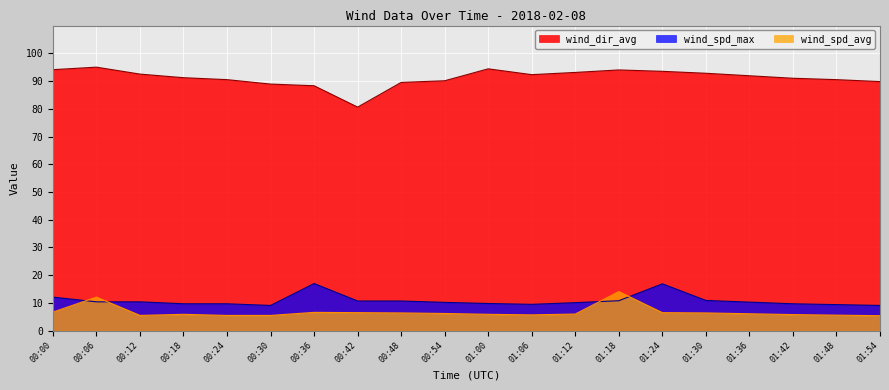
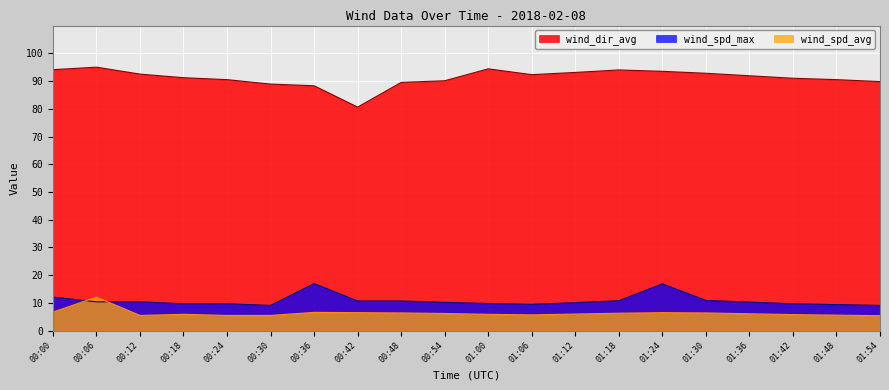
wind_spd_avg, 01:18: 14 -> 6
